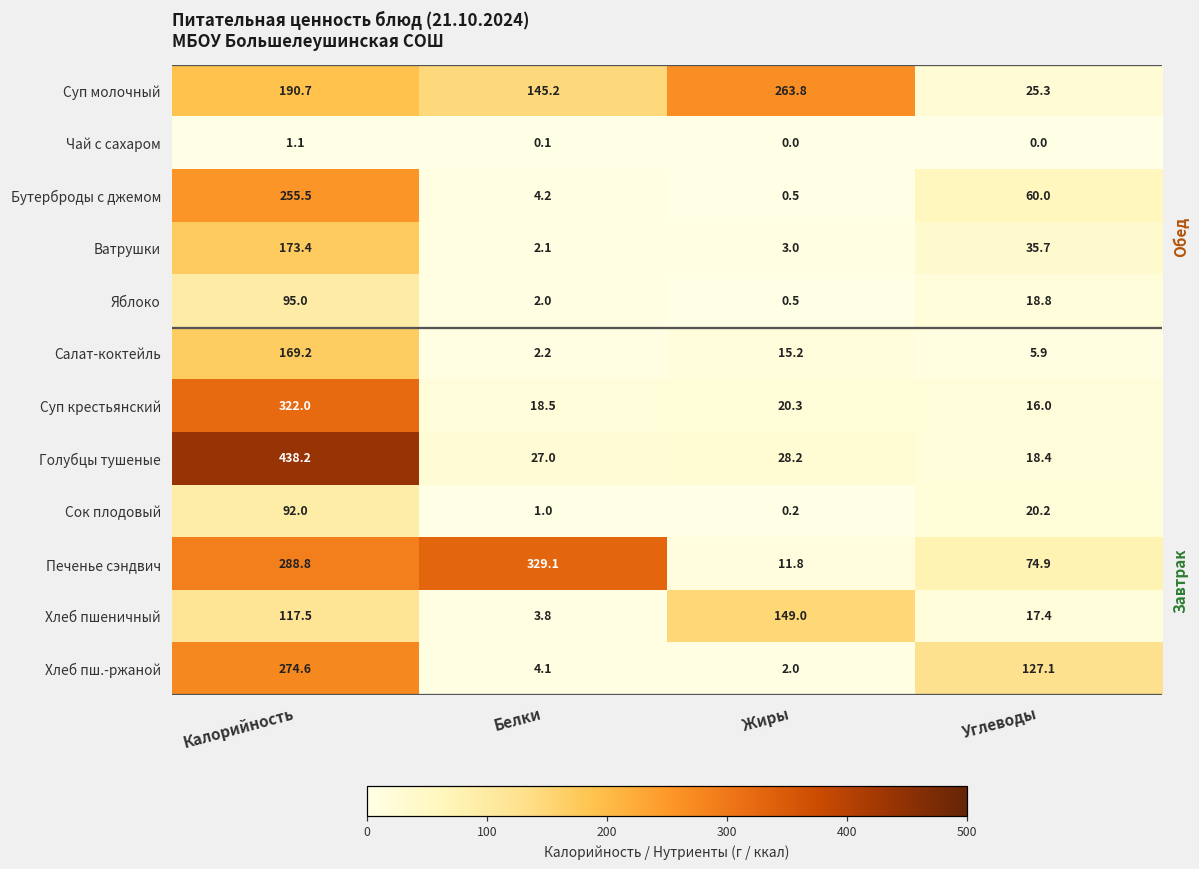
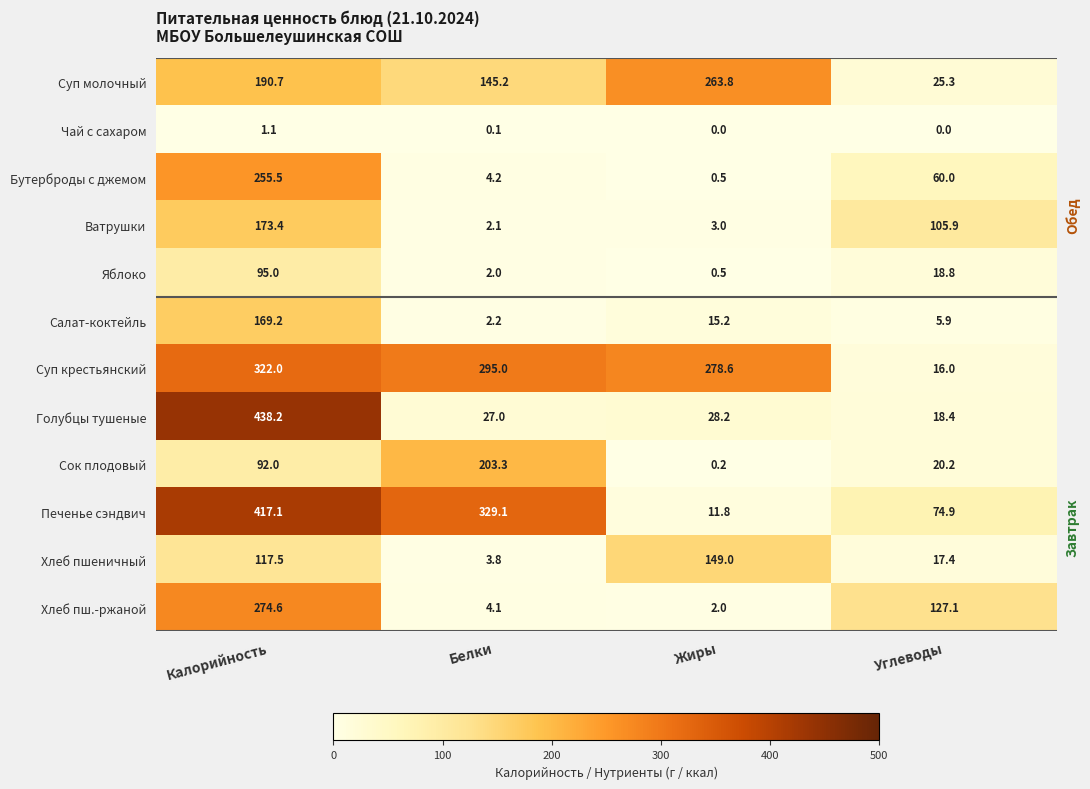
Ватрушки, Углеводы: 35.7 -> 105.9
Суп крестьянский, Белки: 18.5 -> 295.0
Суп крестьянский, Жиры: 20.3 -> 278.6
Сок плодовый, Белки: 1.0 -> 203.3
Печенье сэндвич, Калорийность: 288.8 -> 417.1
